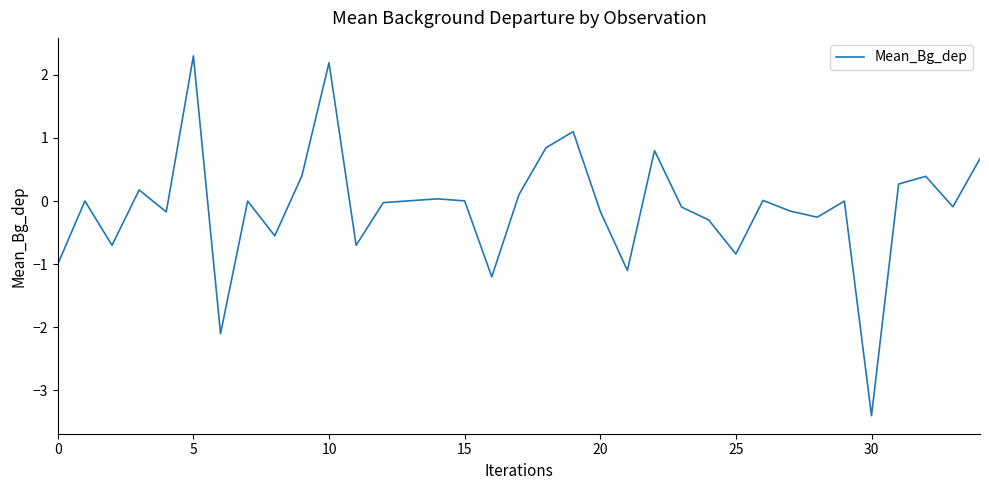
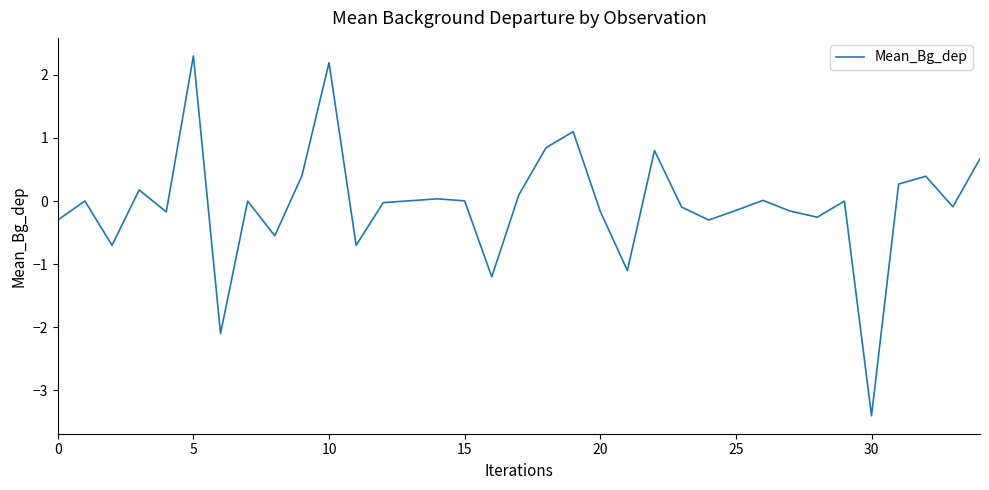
0: -1.0 -> -0.3
25: -0.8 -> -0.1
